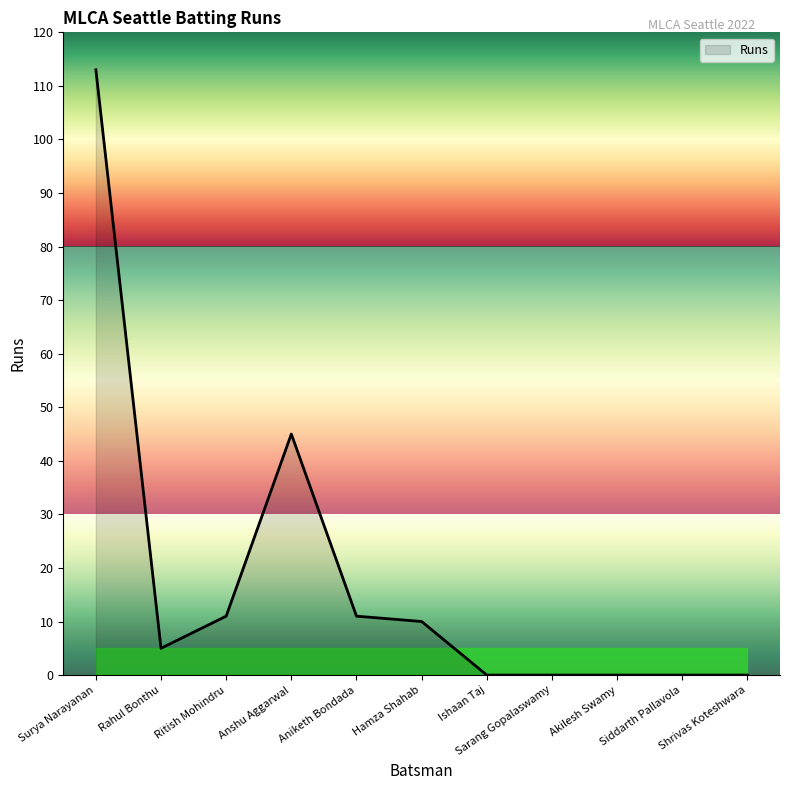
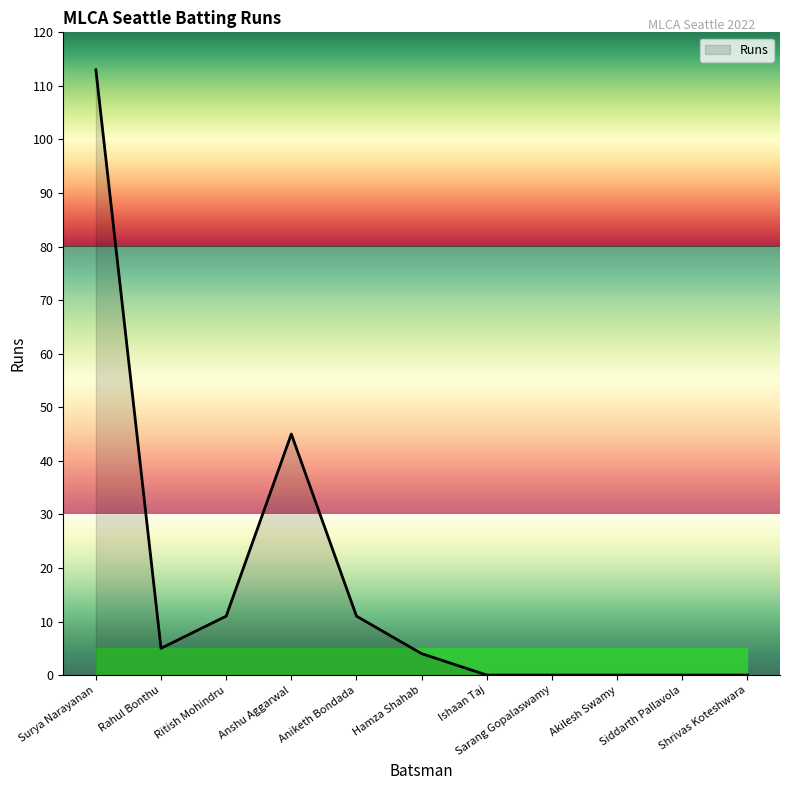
Runs, Hamza Shahab: 10 -> 4
